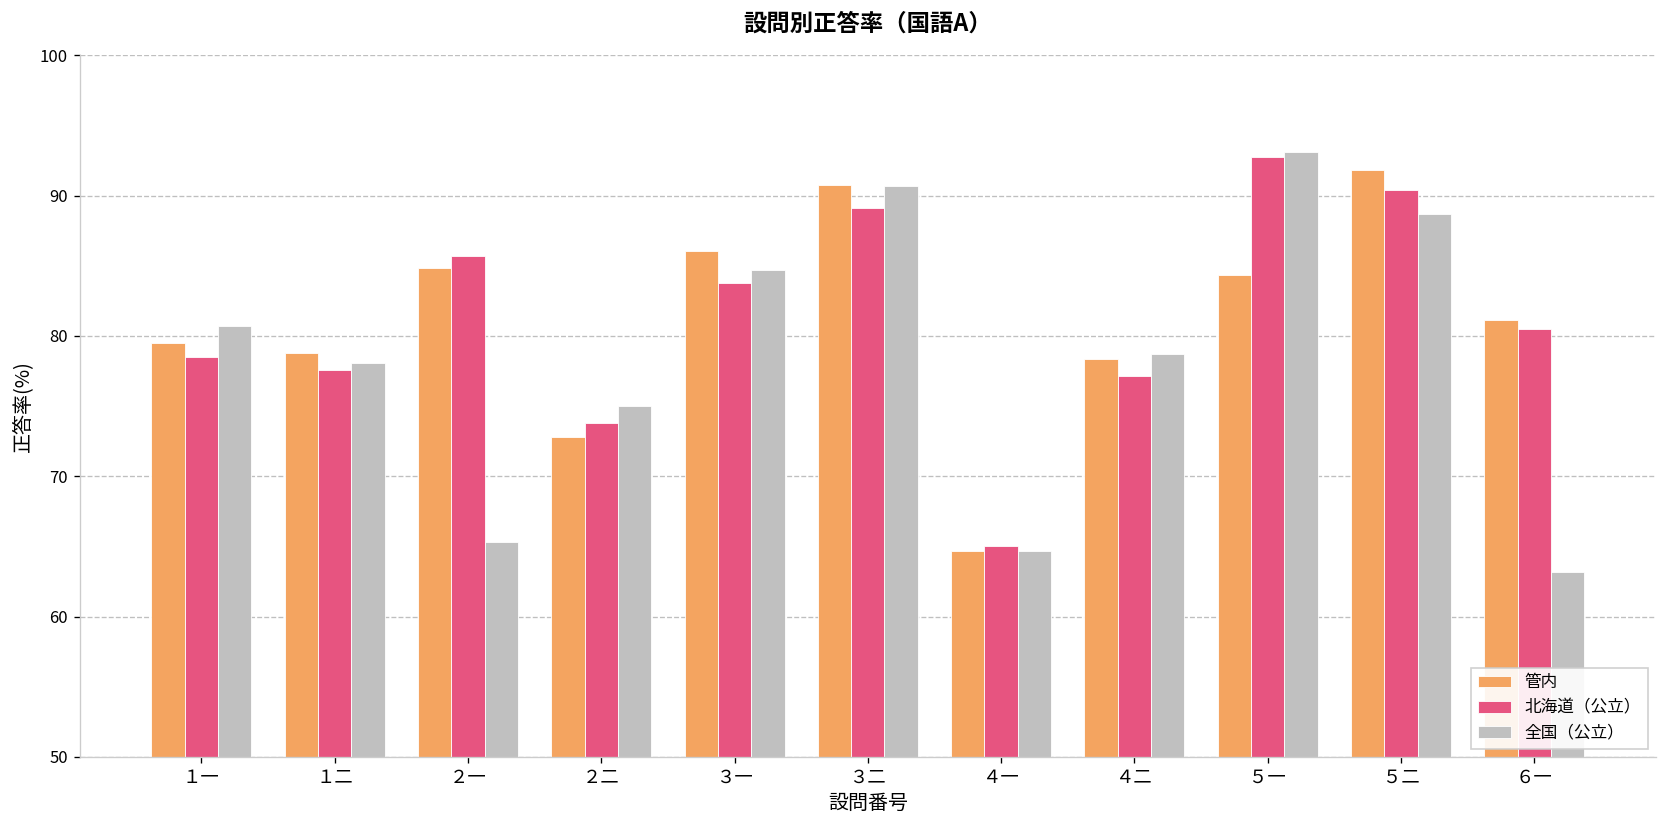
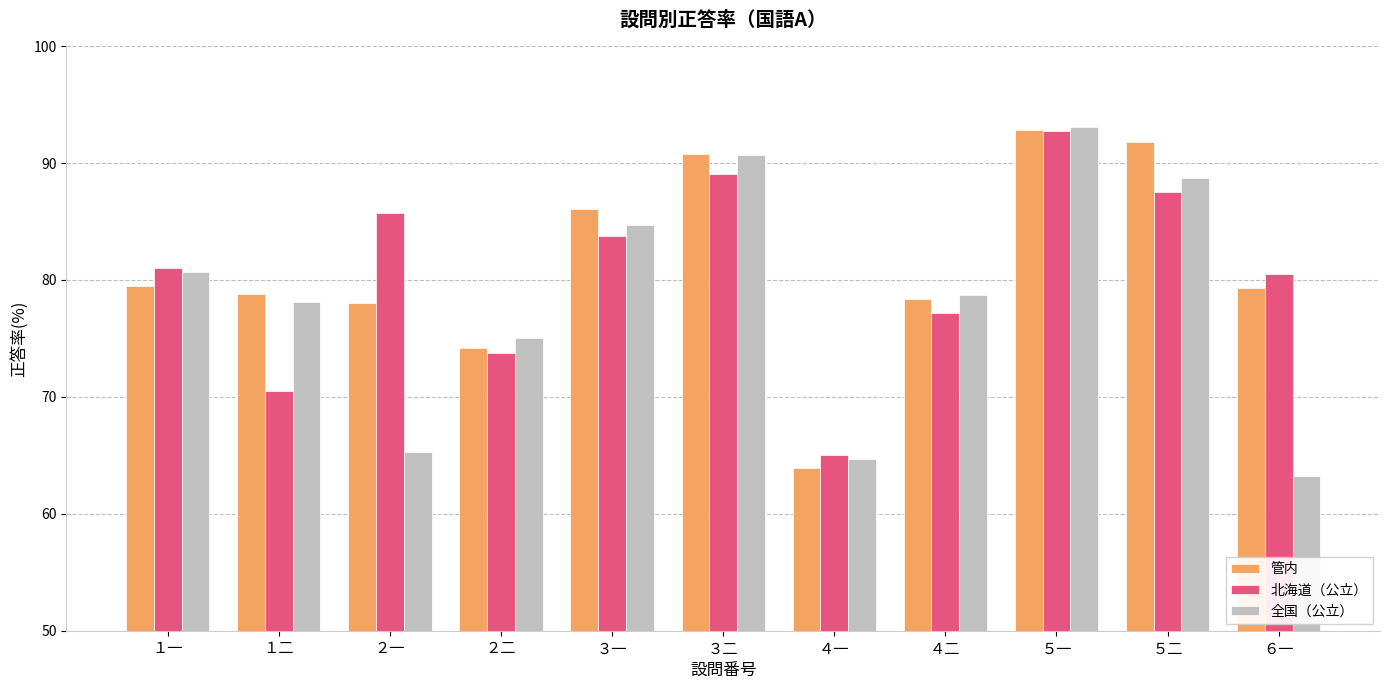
北海道（公立）, １一: 78.5 -> 81.0
北海道（公立）, １二: 77.6 -> 70.5
管内, ２一: 84.9 -> 78.0
管内, ２二: 72.8 -> 74.2
管内, ４一: 64.7 -> 63.9
管内, ５一: 84.3 -> 92.8
北海道（公立）, ５二: 90.4 -> 87.5
管内, ６一: 81.1 -> 79.3
